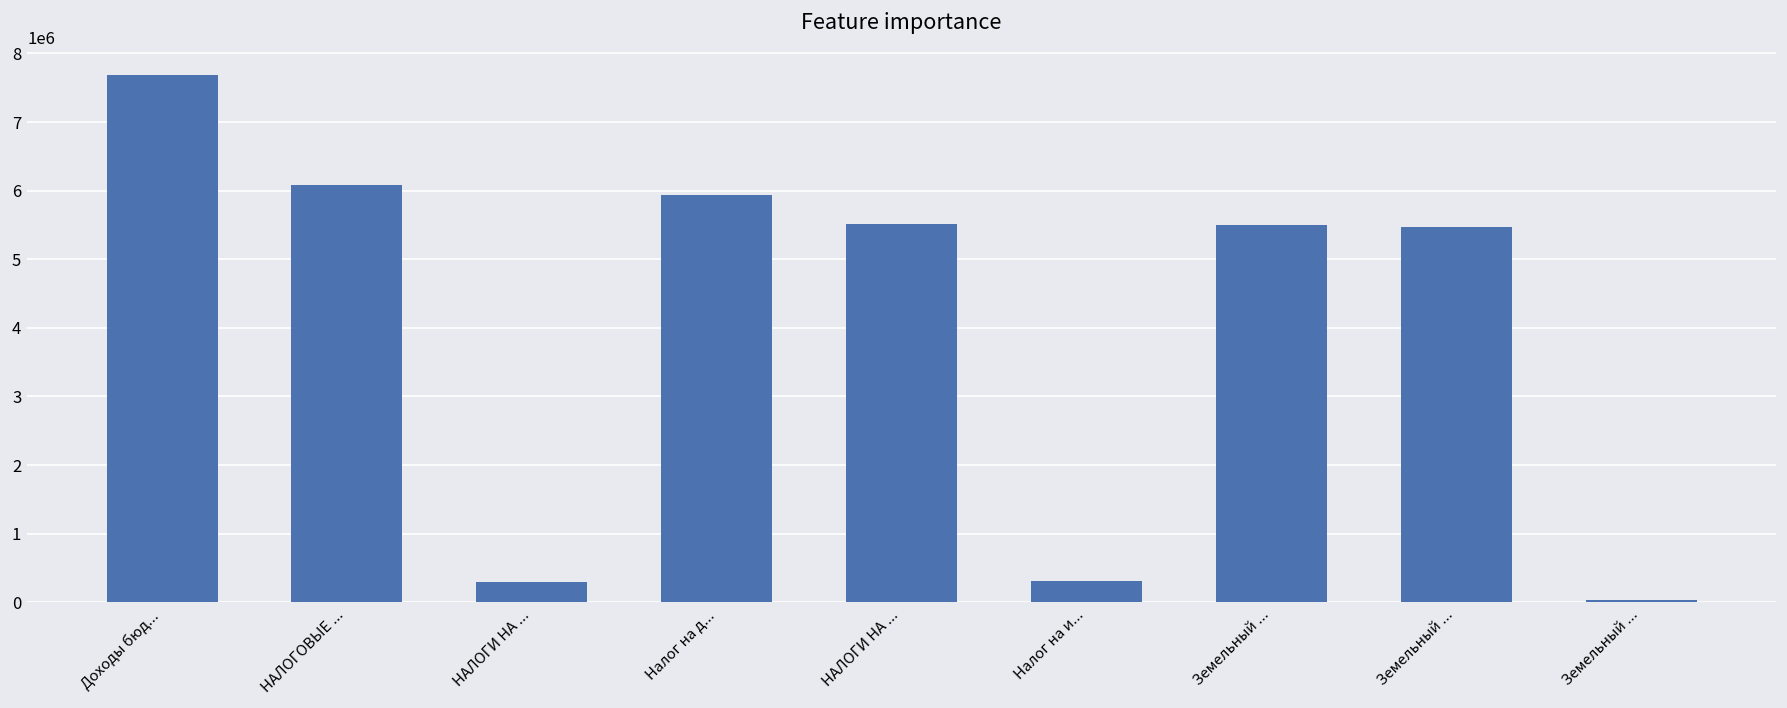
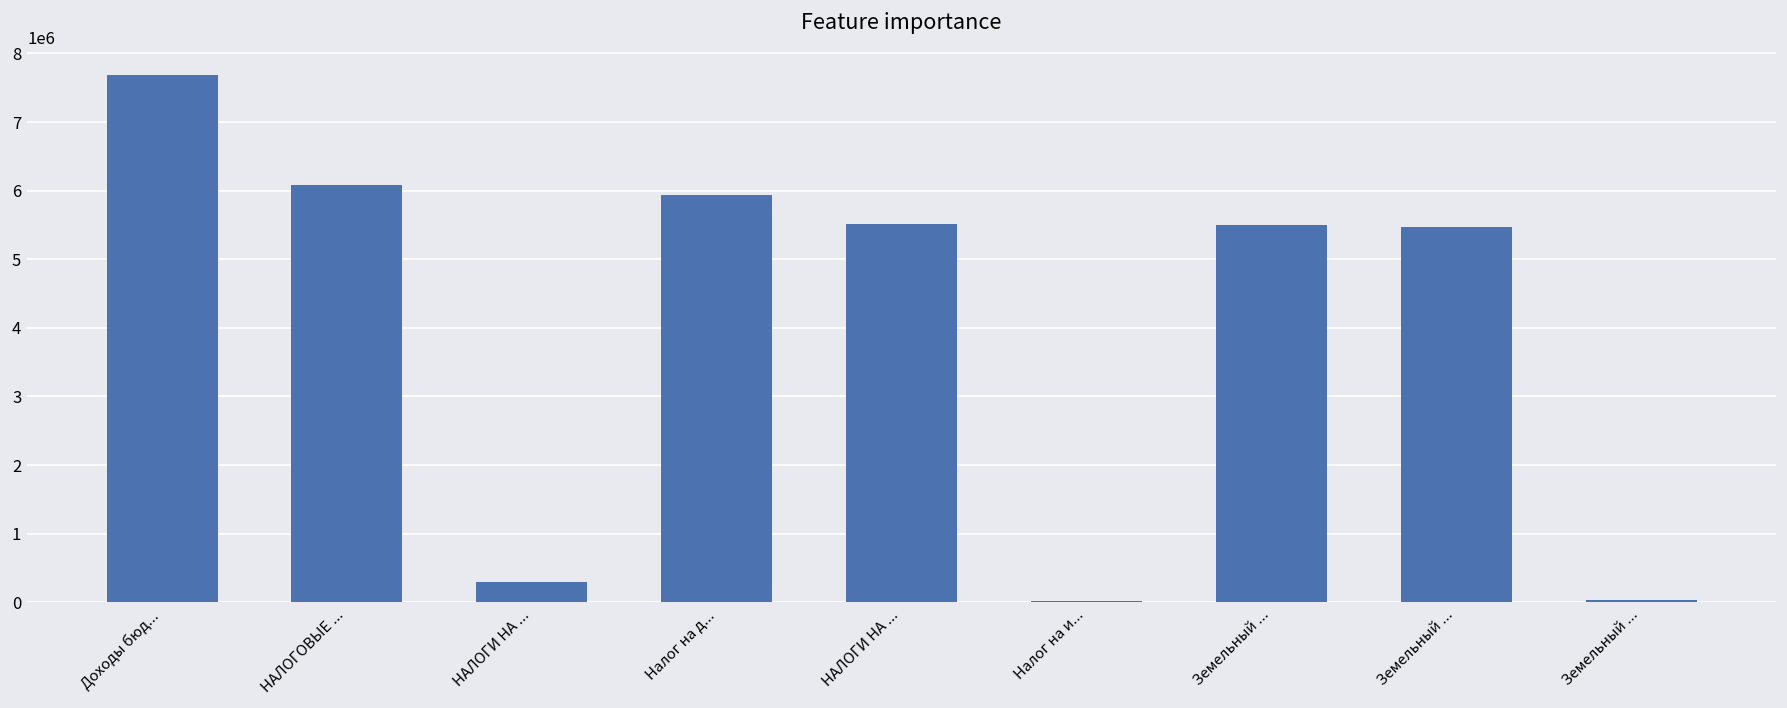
Налог на и...: 300000 -> 0
